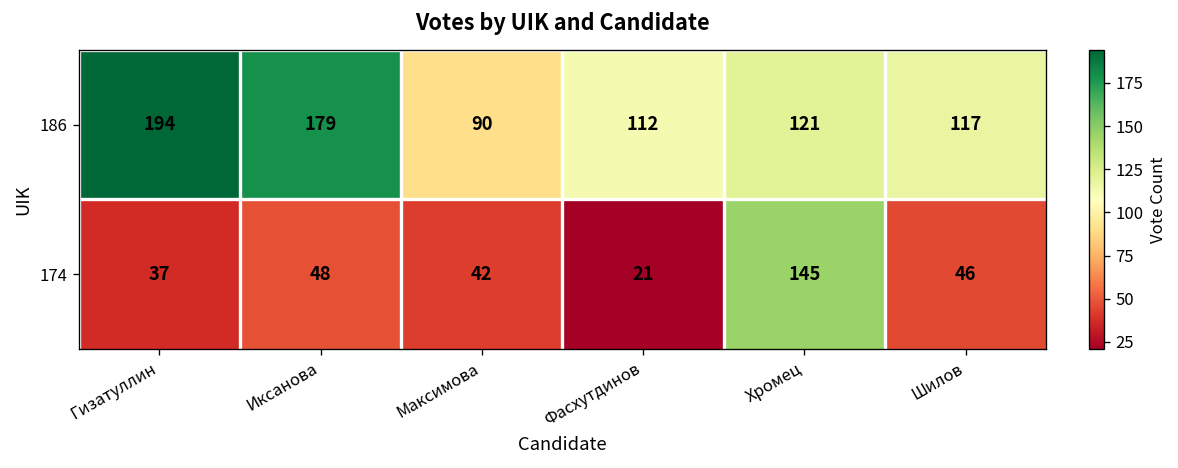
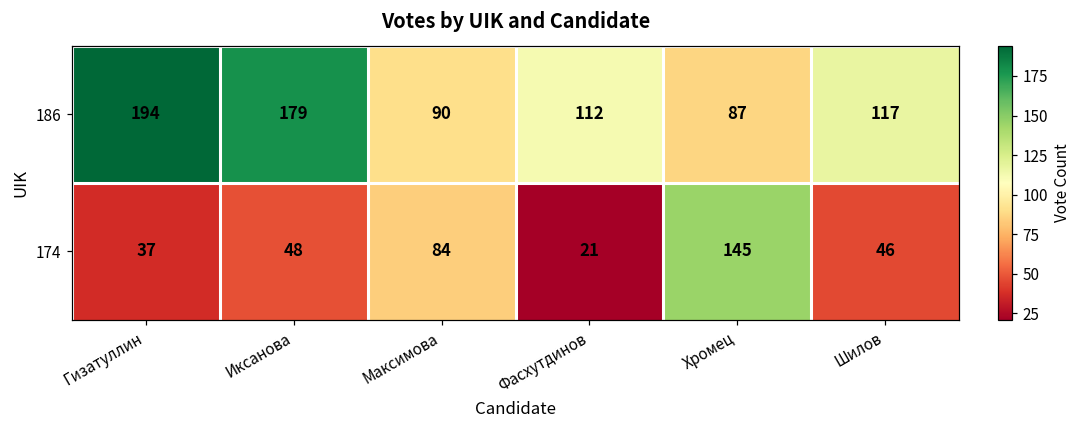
186, Хромец: 121 -> 87
174, Максимова: 42 -> 84
